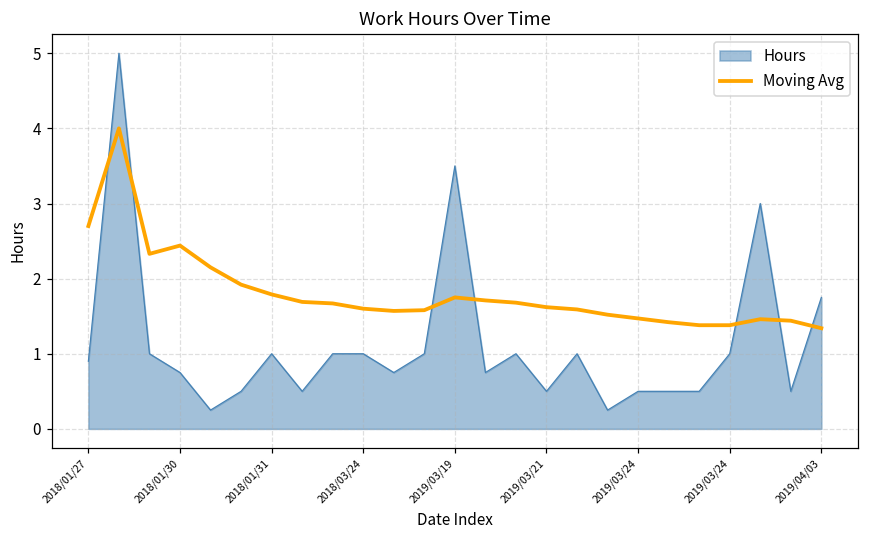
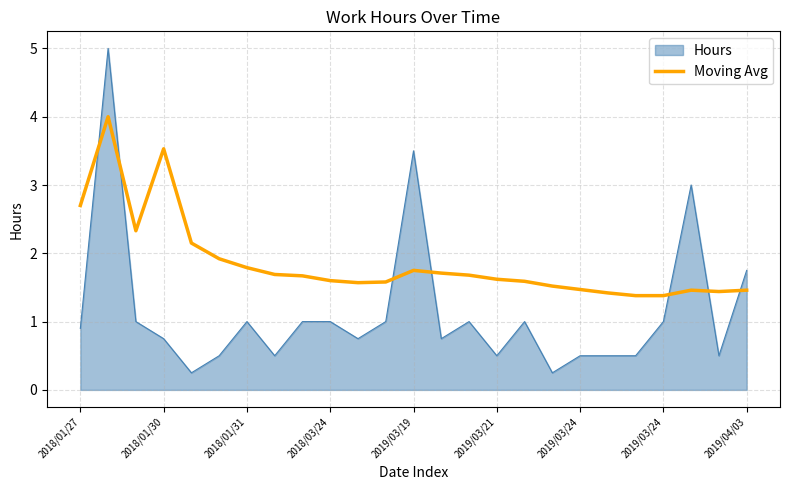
Moving Avg, 2018/01/30: 2.4 -> 3.5
Moving Avg, 2019/04/03: 1.3 -> 1.5
